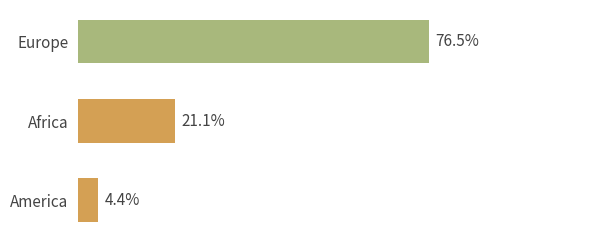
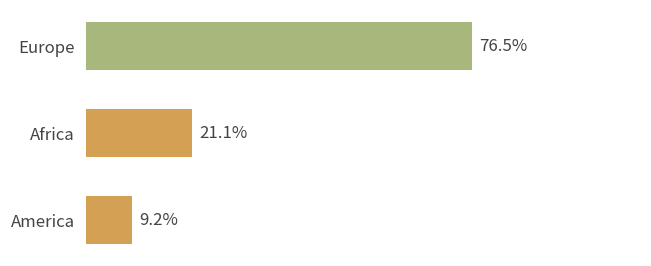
America: 4.4% -> 9.2%
